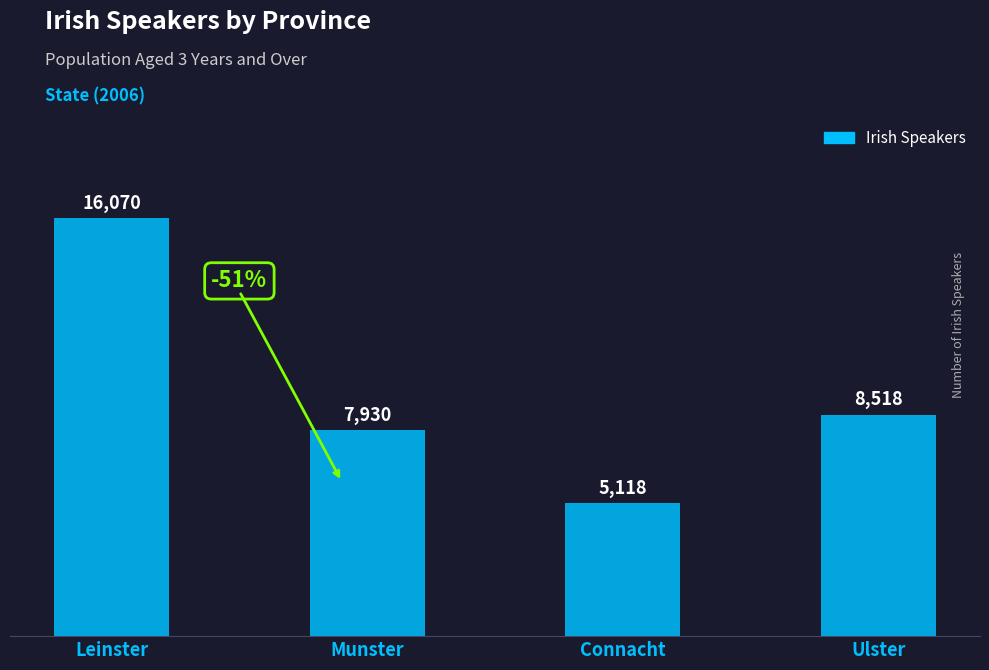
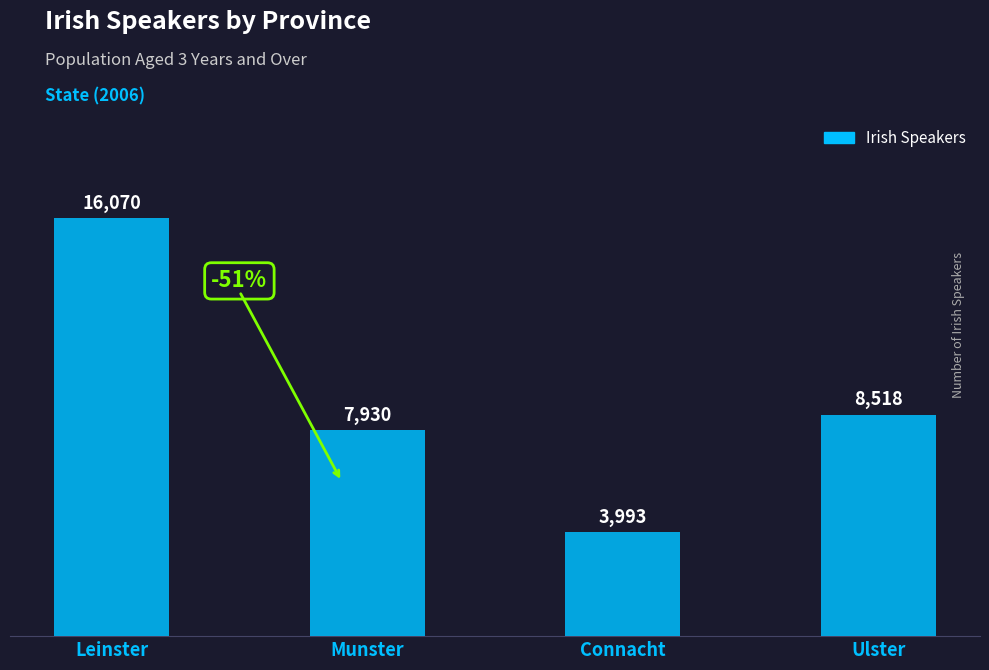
Connacht: 5,118 -> 3,993
